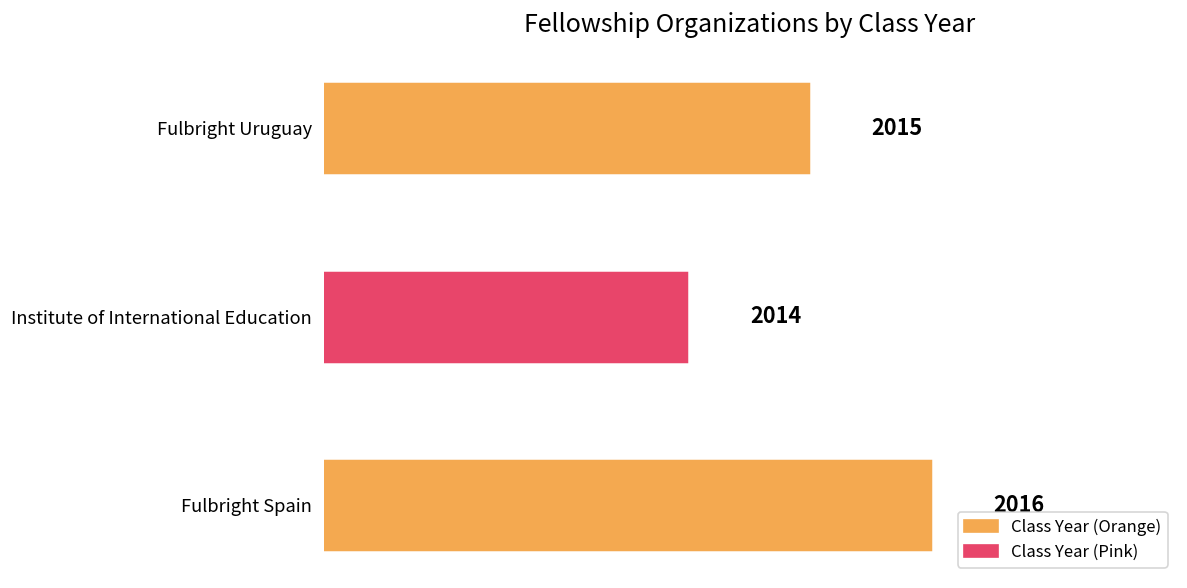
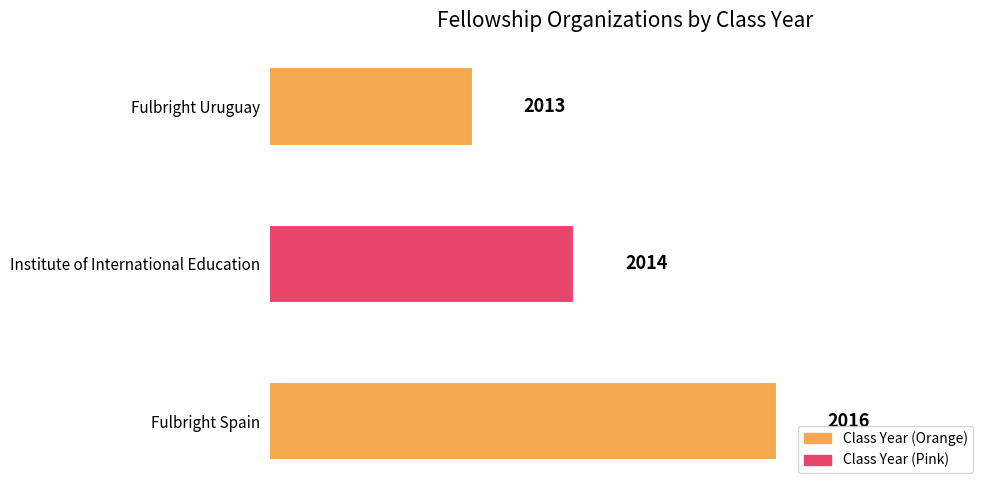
Fulbright Uruguay: 2015 -> 2013
